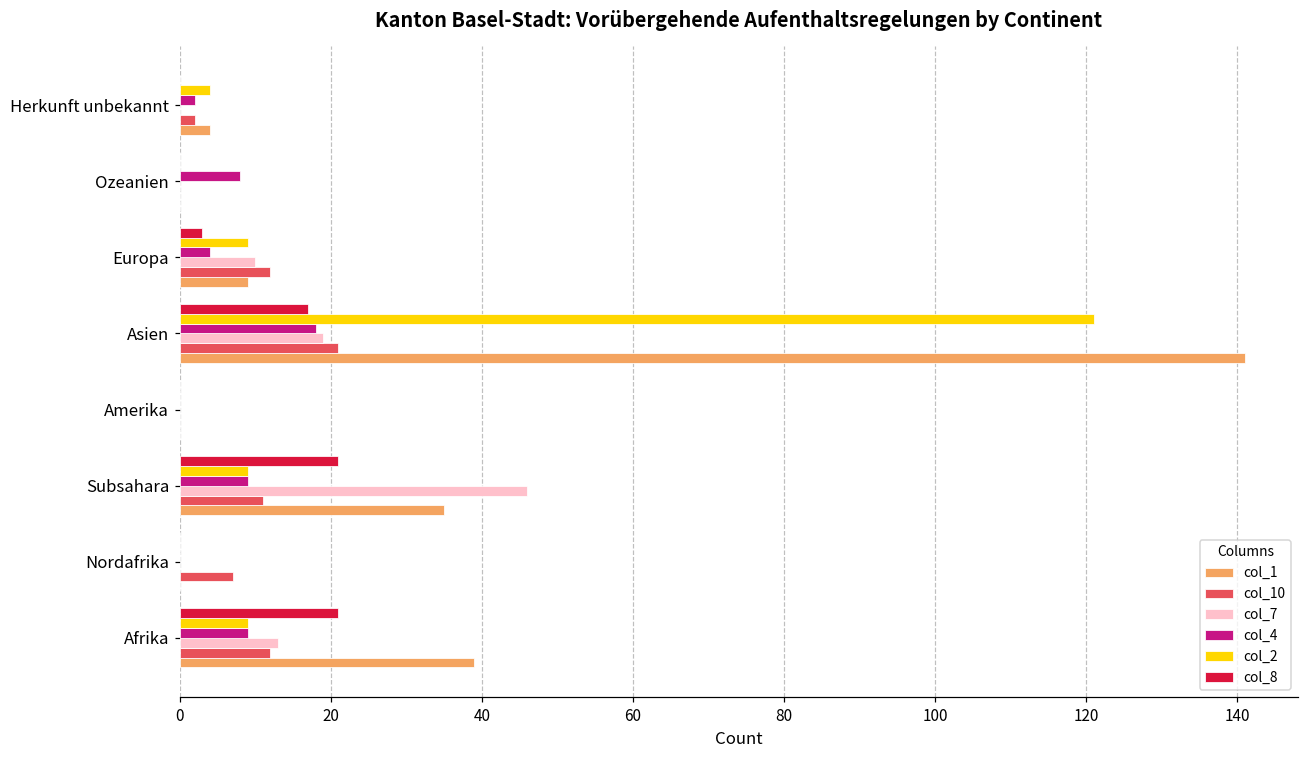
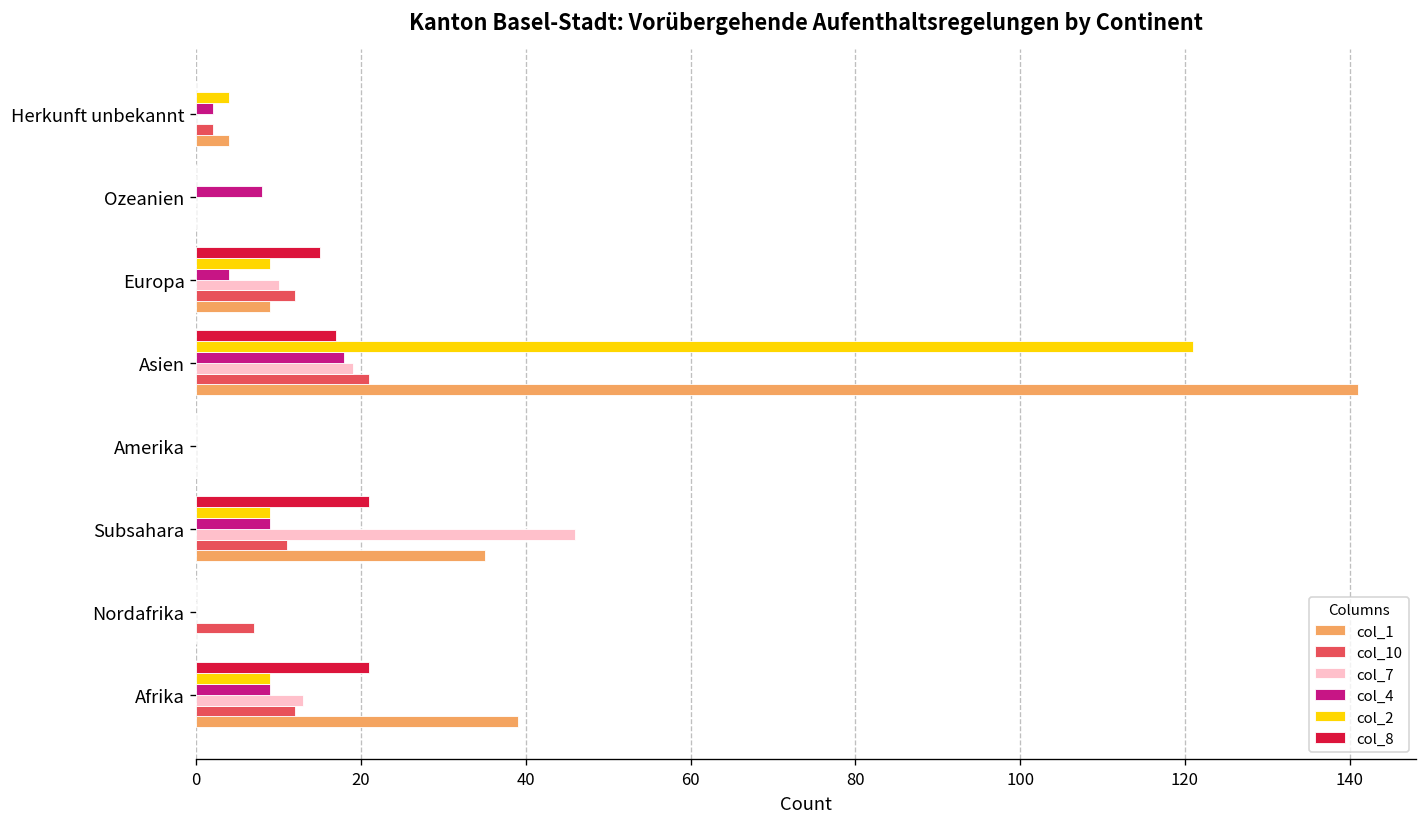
col_8, Europa: 3 -> 15
